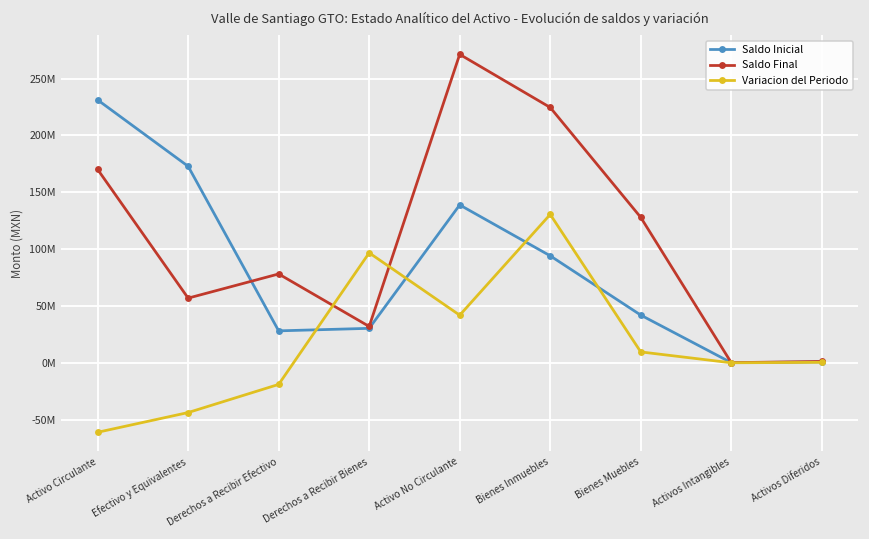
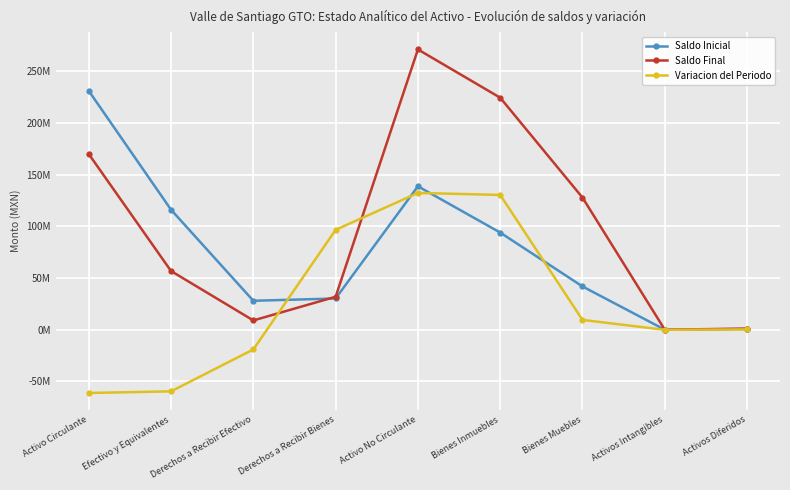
Saldo Inicial, Efectivo y Equivalentes: 173000000 -> 116000000
Variacion del Periodo, Efectivo y Equivalentes: -44000000 -> -60000000
Saldo Final, Derechos a Recibir Efectivo: 78000000 -> 9000000
Variacion del Periodo, Activo No Circulante: 42000000 -> 132000000
